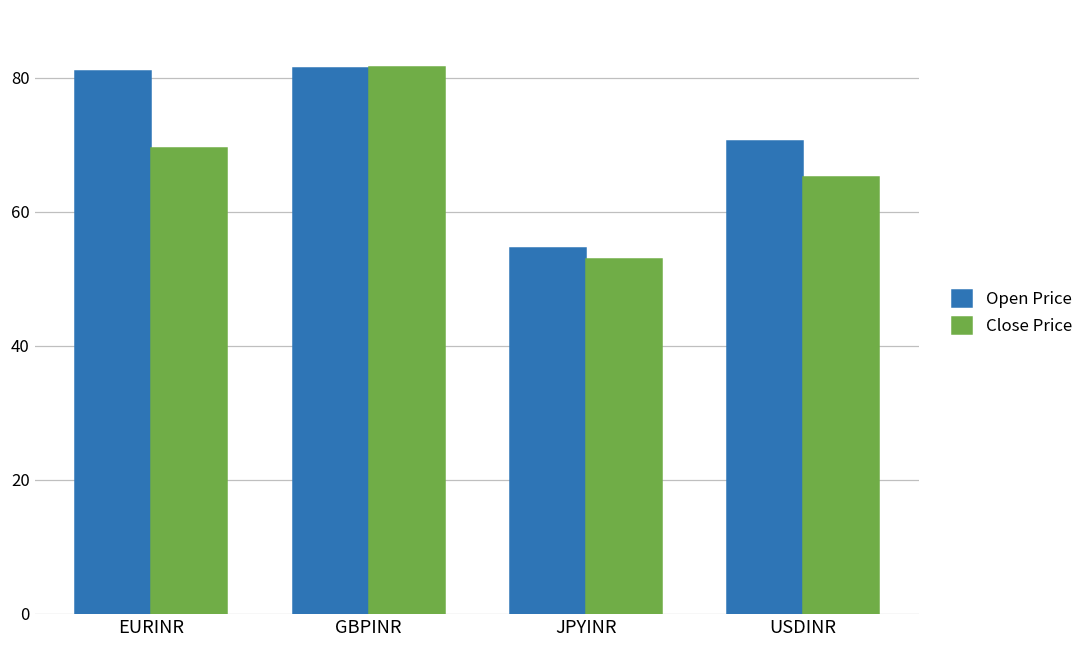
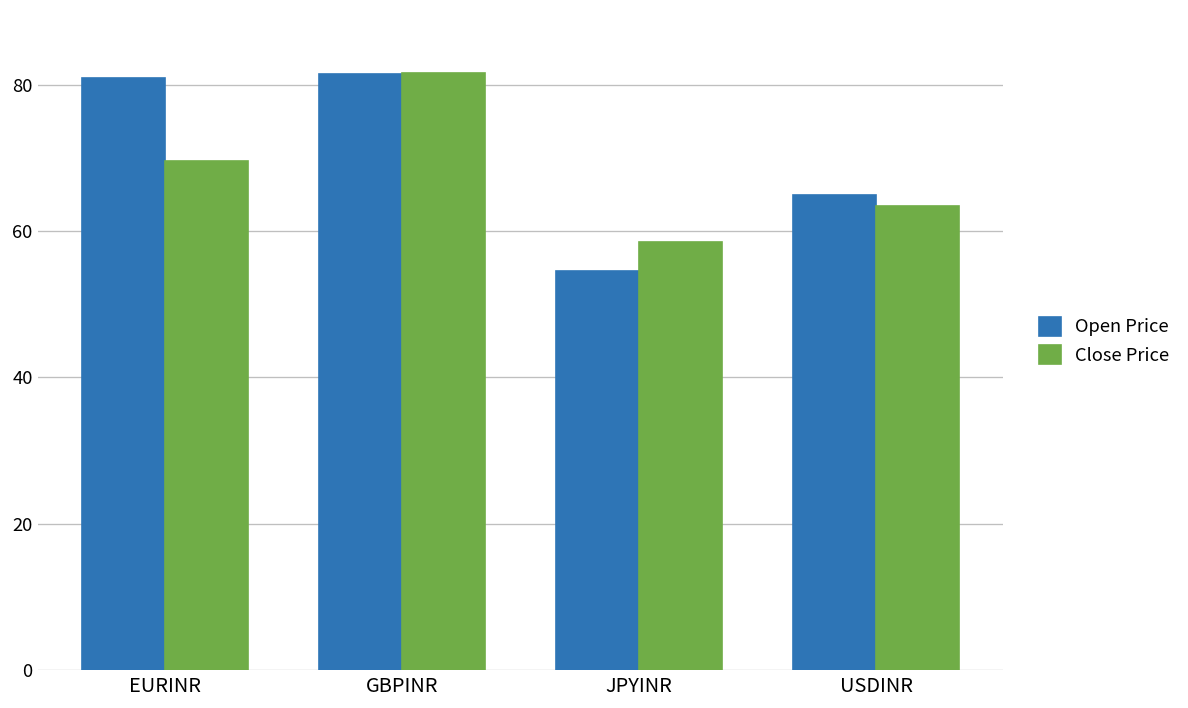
Close Price, JPYINR: 53 -> 59
Open Price, USDINR: 71 -> 65
Close Price, USDINR: 65 -> 64
